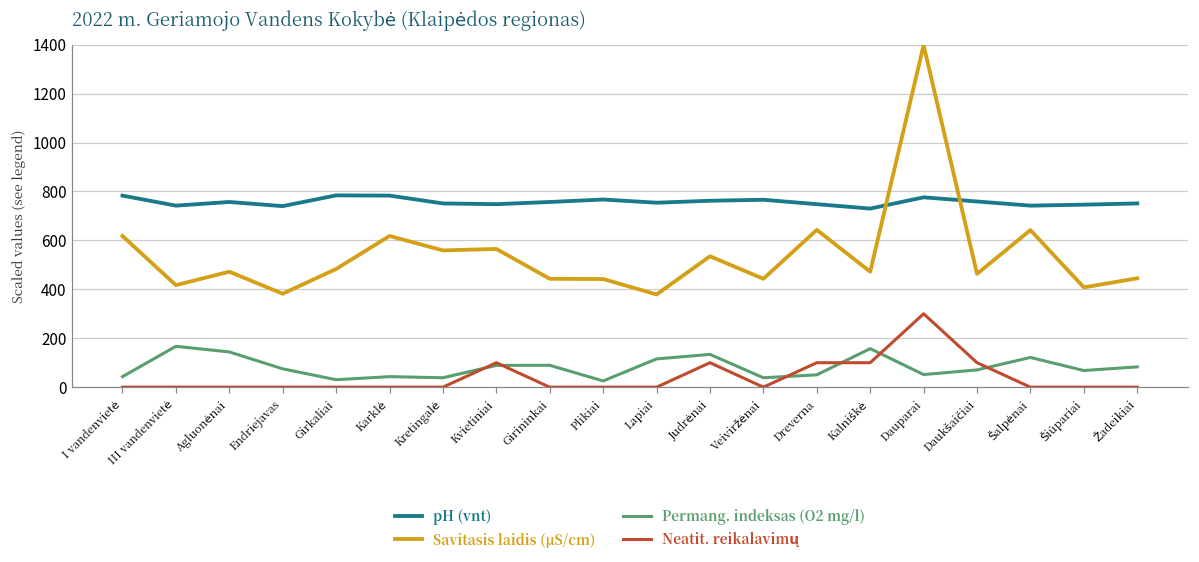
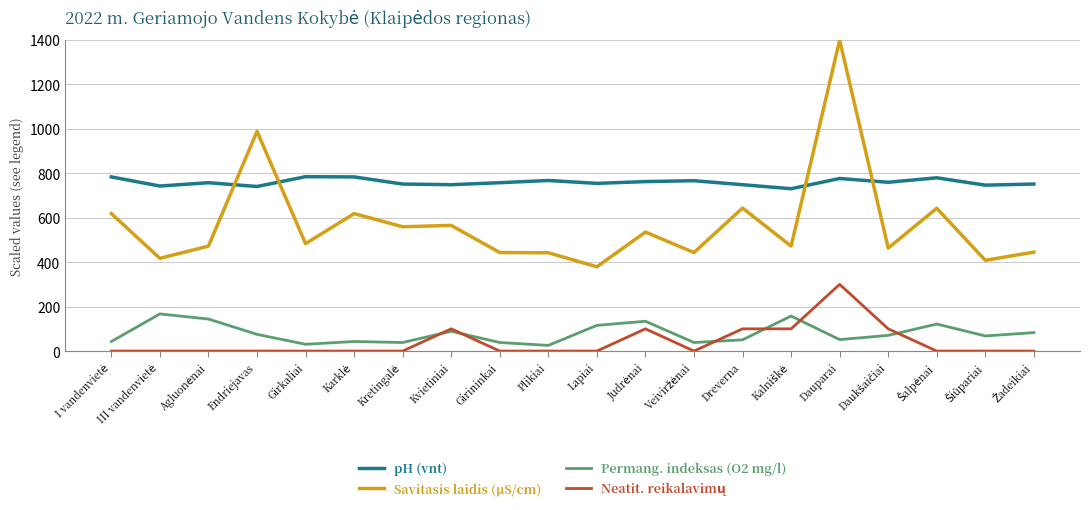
Savitasis laidis (µS/cm), Endriejavas: 380 -> 990
Permang. indeksas (O2 mg/l), Girininkai: 90 -> 40
pH (vnt), Šalpėnai: 740 -> 780
